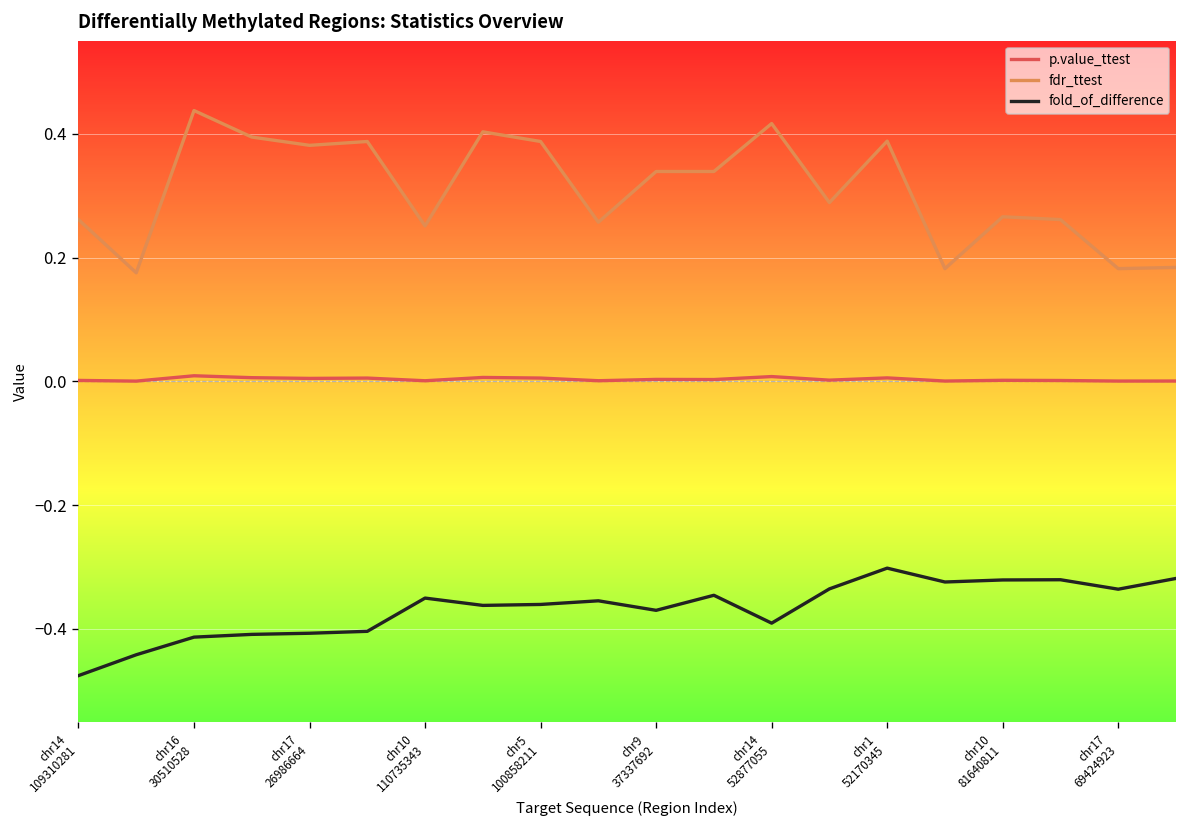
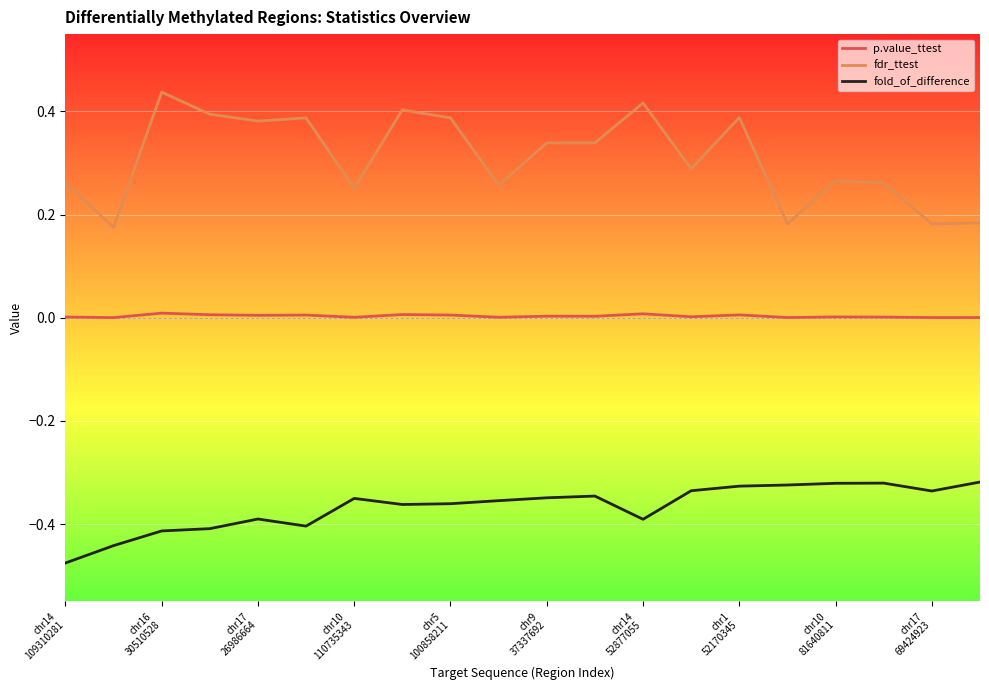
fold_of_difference, chr17 26986664: -0.41 -> -0.39
fold_of_difference, chr9 37337692: -0.37 -> -0.35
fold_of_difference, chr1 52170345: -0.30 -> -0.33
